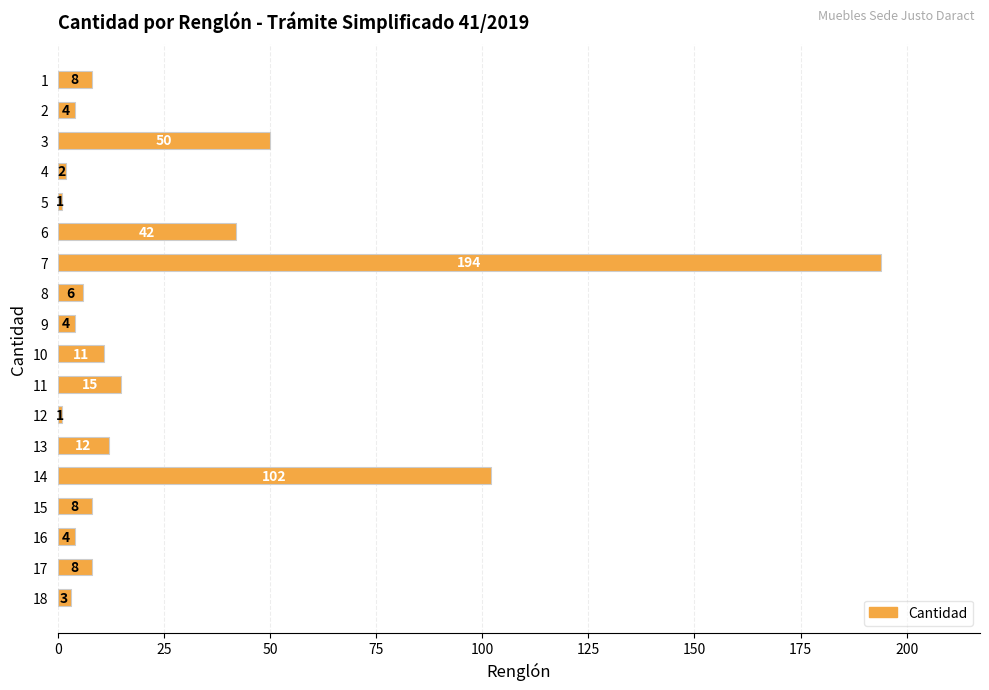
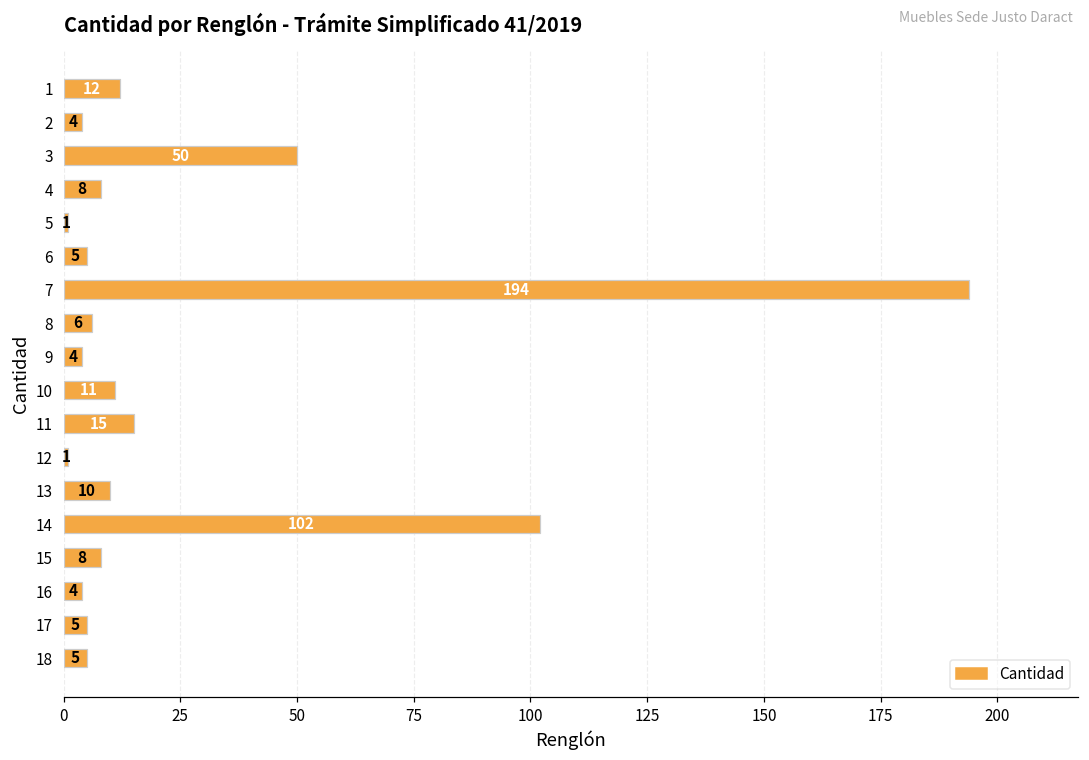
1: 8 -> 12
4: 2 -> 8
6: 42 -> 5
13: 12 -> 10
17: 8 -> 5
18: 3 -> 5
